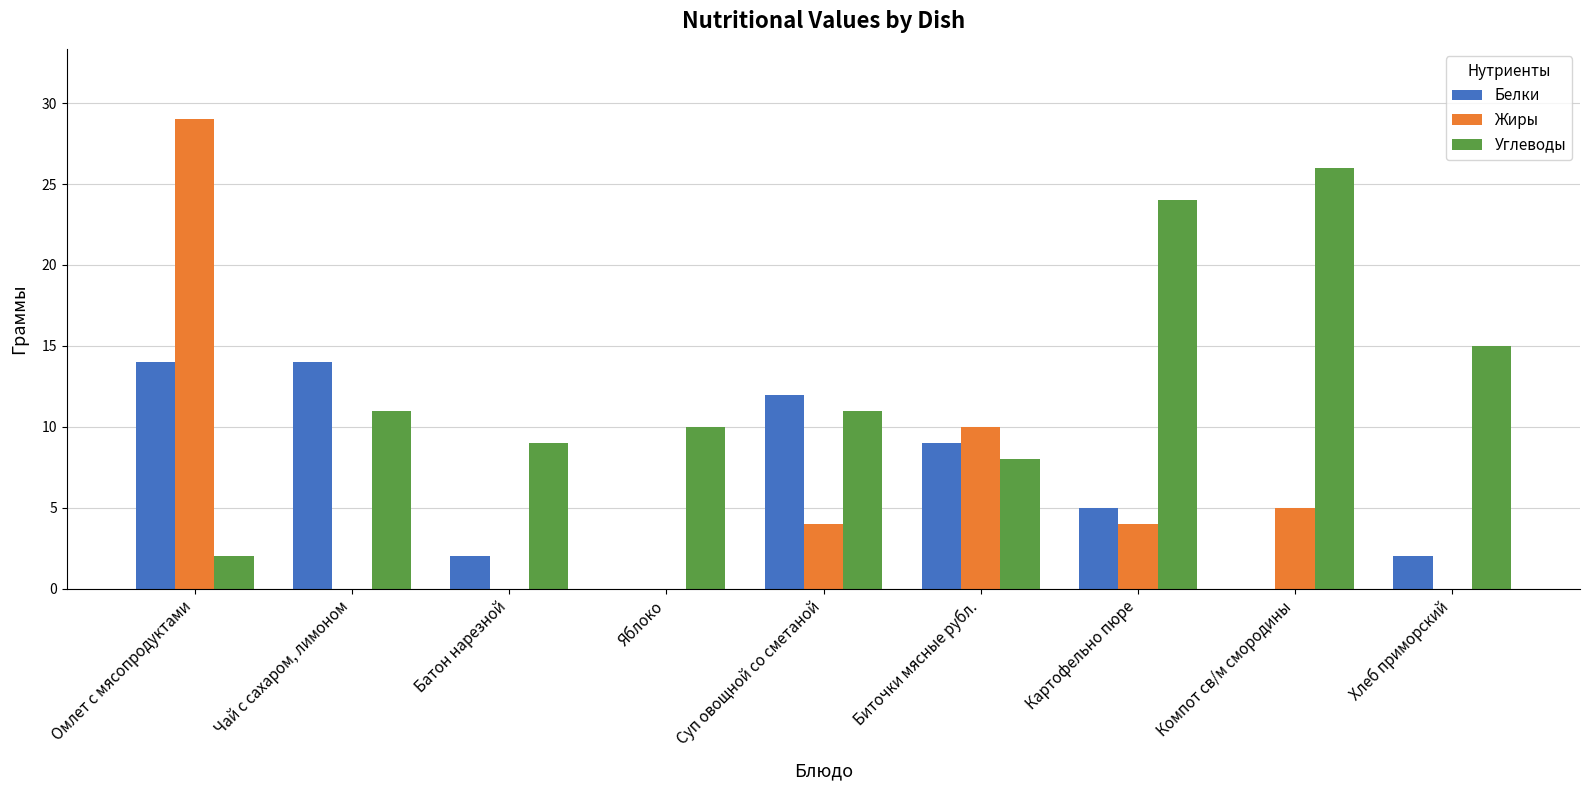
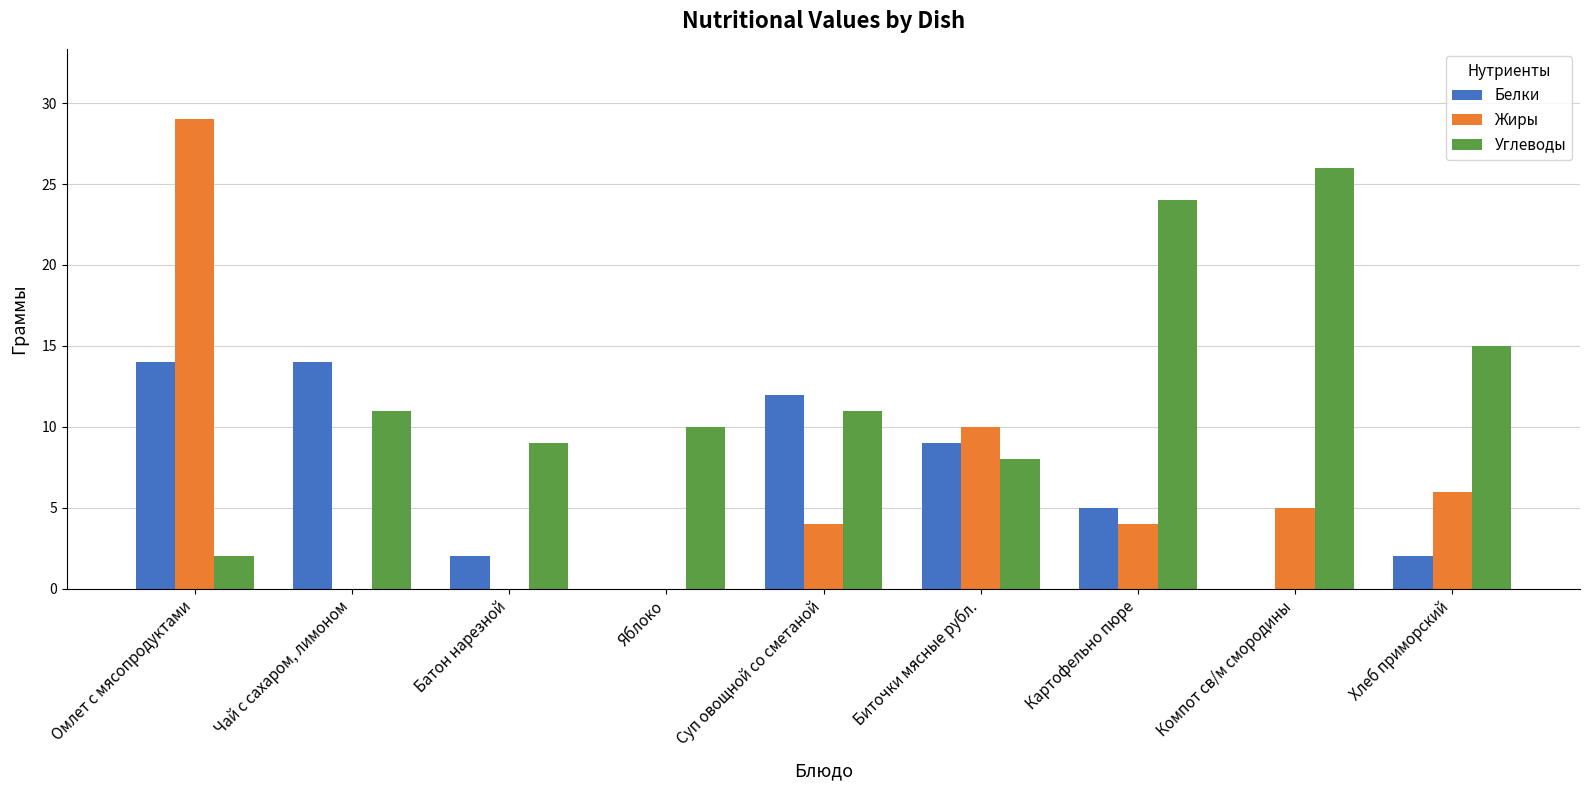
Жиры, Хлеб приморский: 0 -> 6
